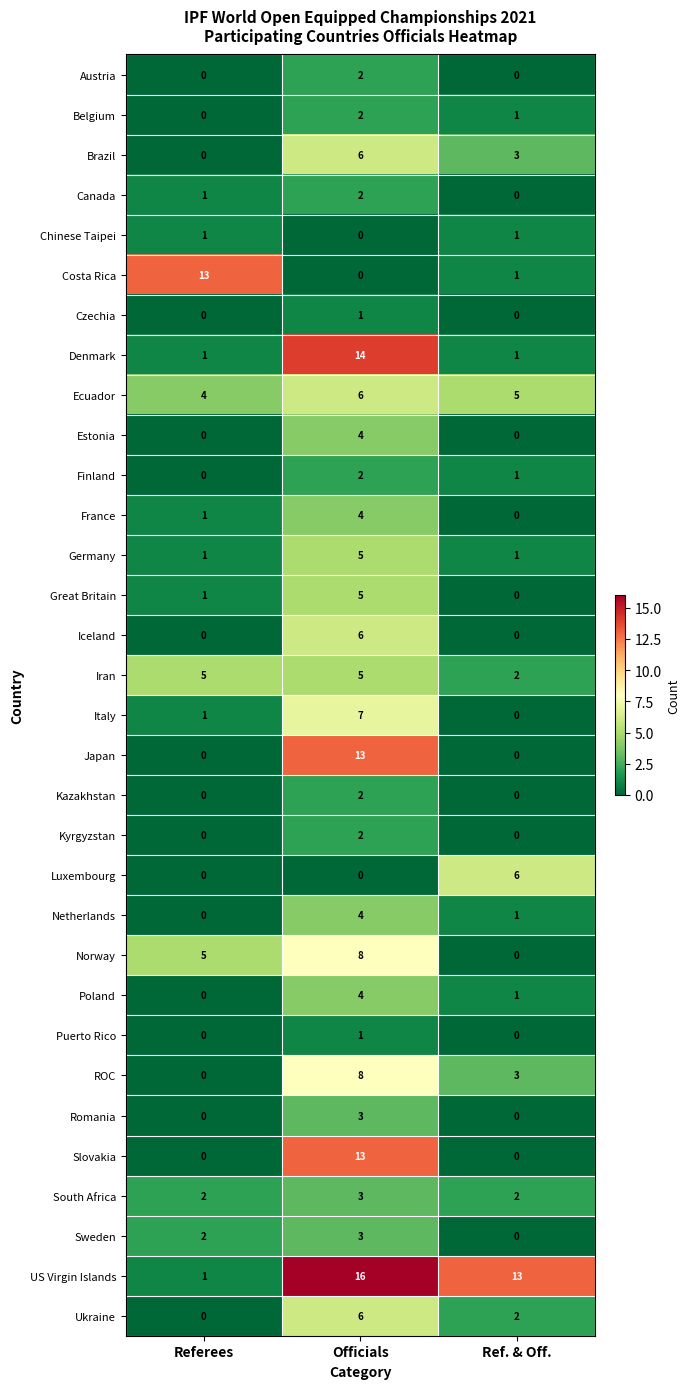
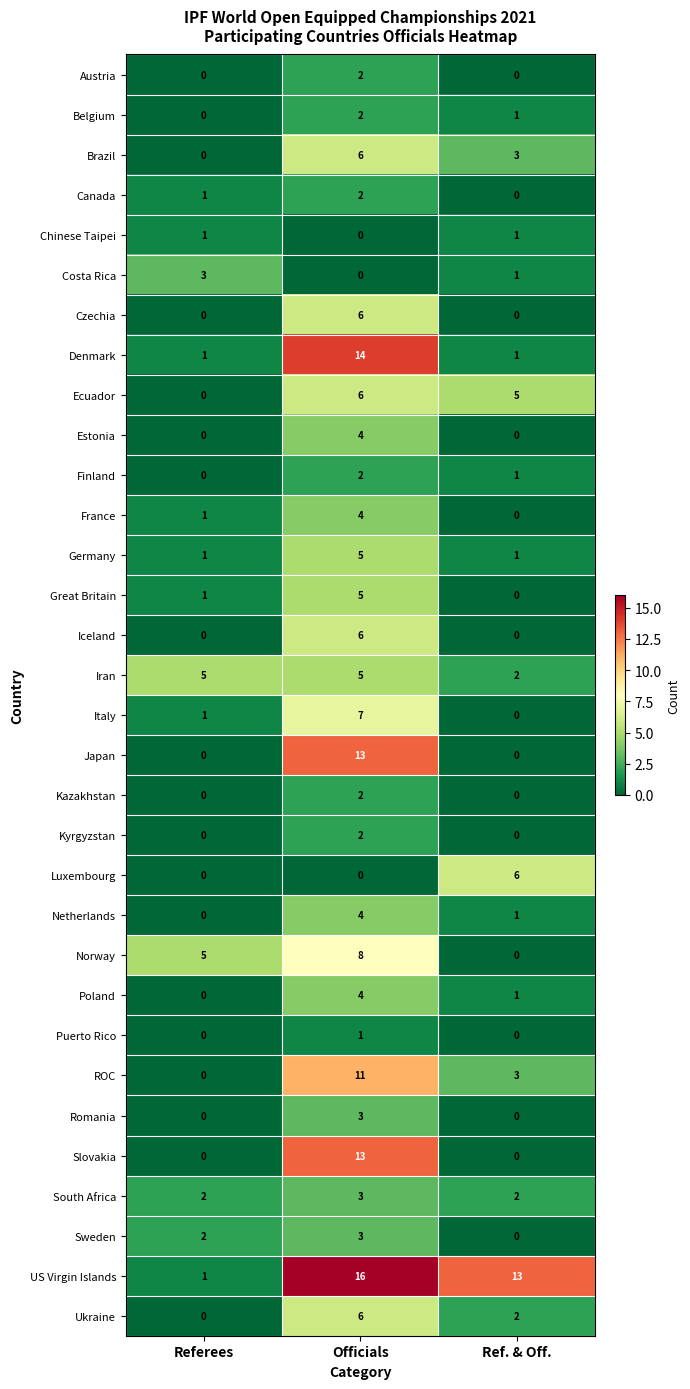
Costa Rica, Referees: 13 -> 3
Czechia, Officials: 1 -> 6
Ecuador, Referees: 4 -> 0
ROC, Officials: 8 -> 11
